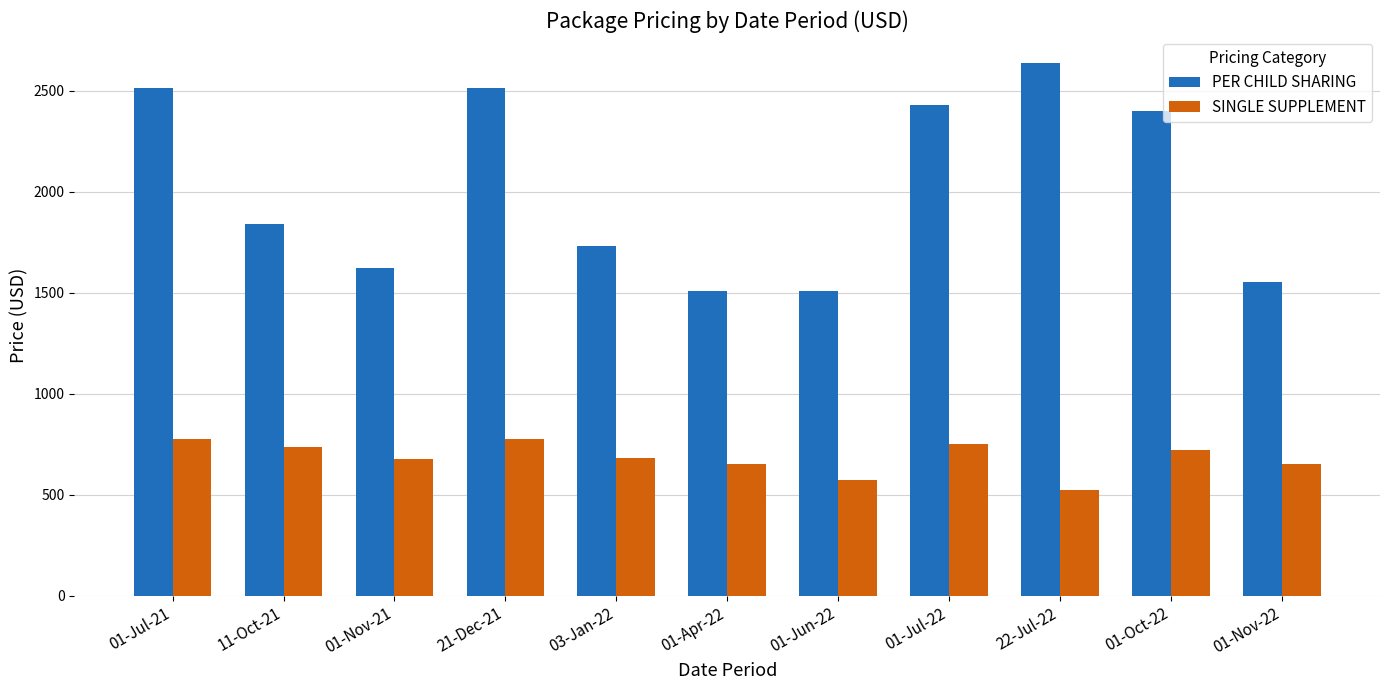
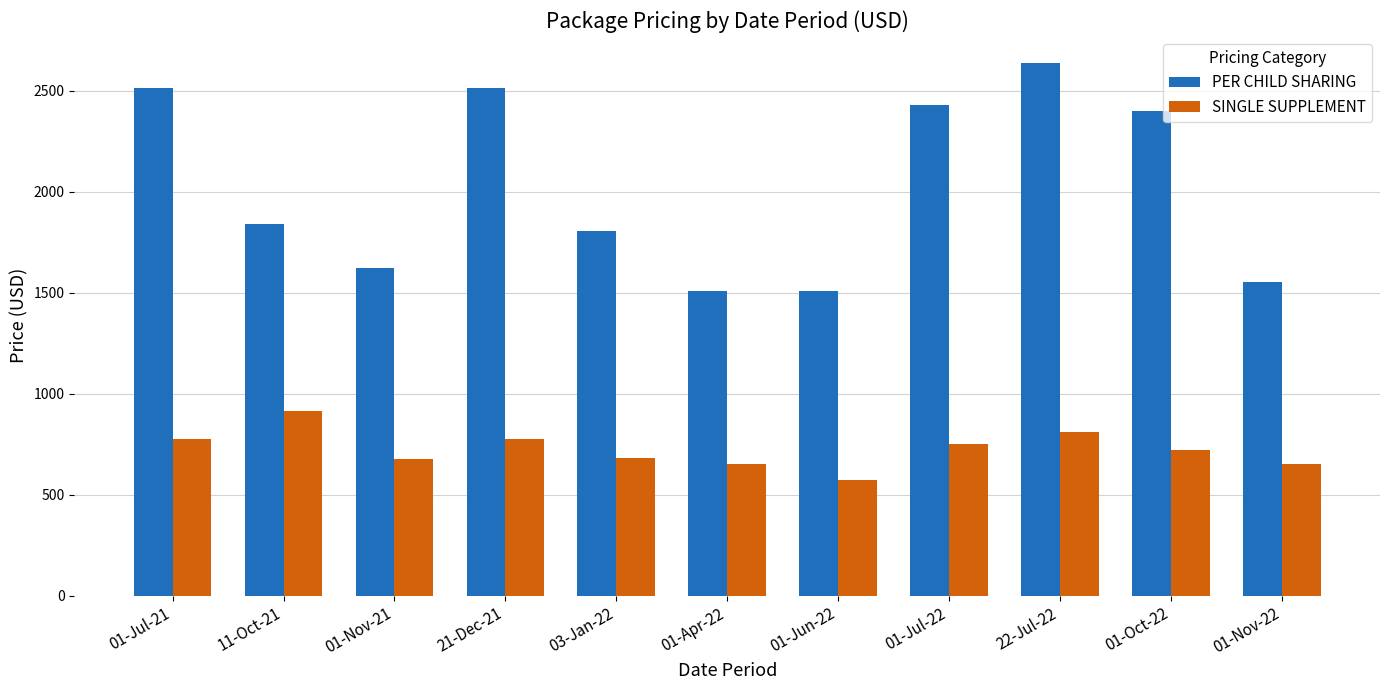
SINGLE SUPPLEMENT, 11-Oct-21: 740 -> 910
PER CHILD SHARING, 03-Jan-22: 1730 -> 1810
SINGLE SUPPLEMENT, 22-Jul-22: 520 -> 810
